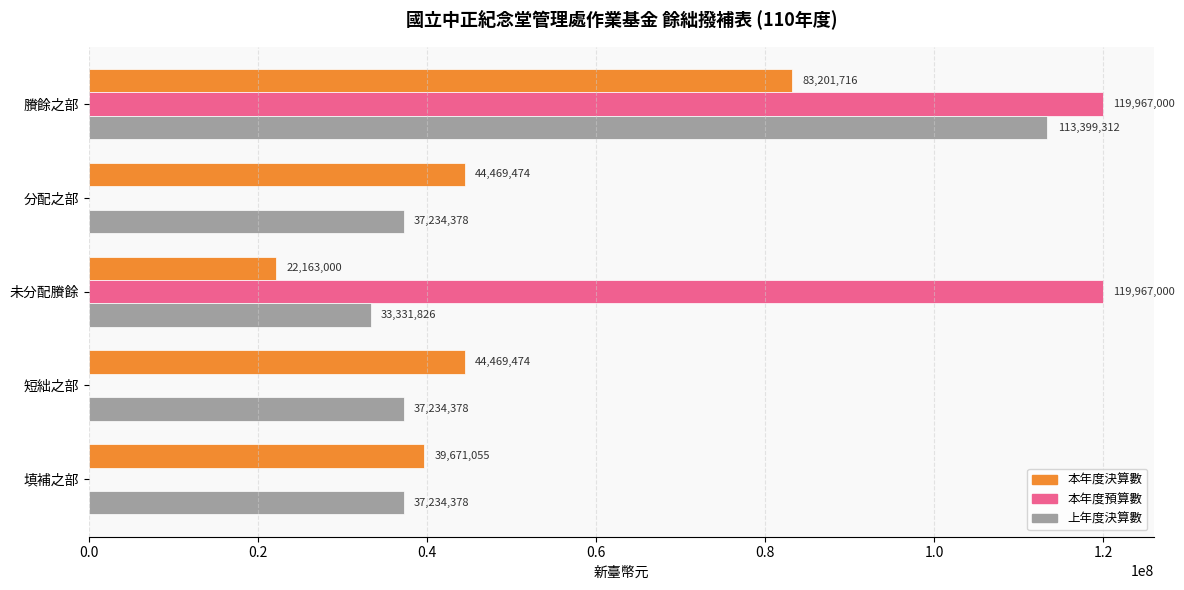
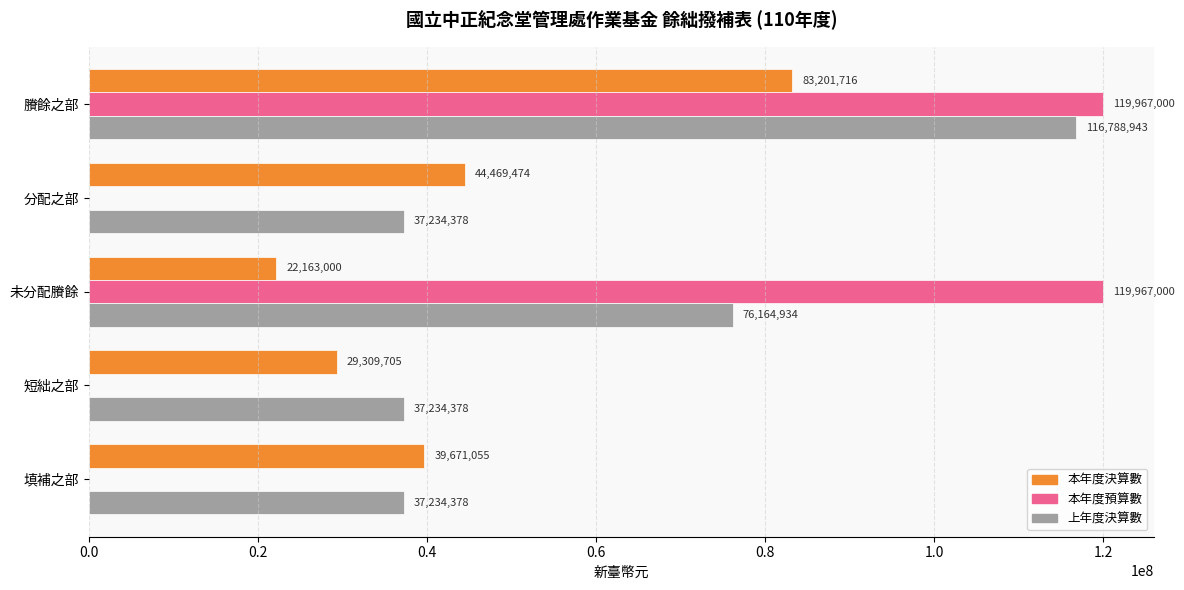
上年度決算數, 賸餘之部: 113,399,312 -> 116,788,943
上年度決算數, 未分配賸餘: 33,331,826 -> 76,164,934
本年度決算數, 短絀之部: 44,469,474 -> 29,309,705
